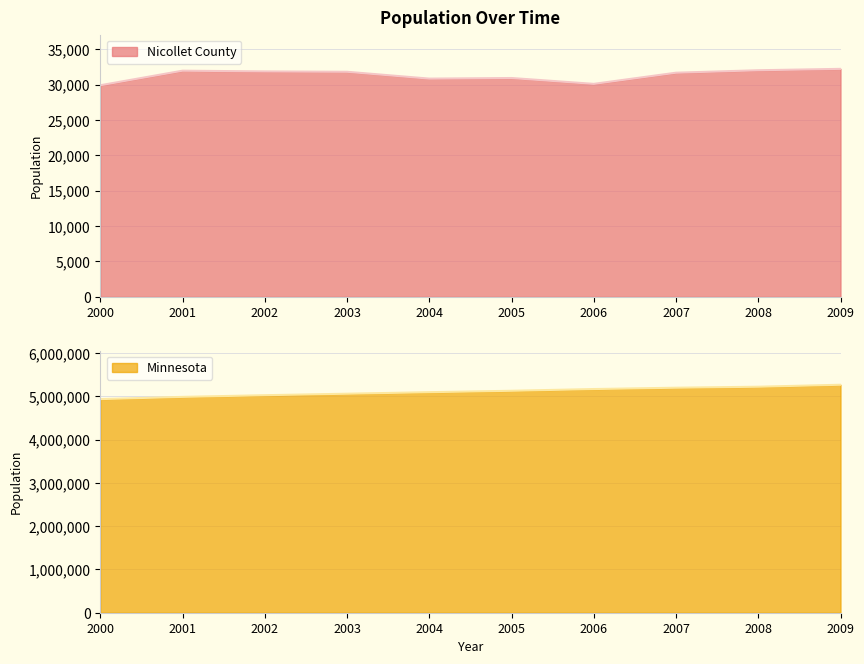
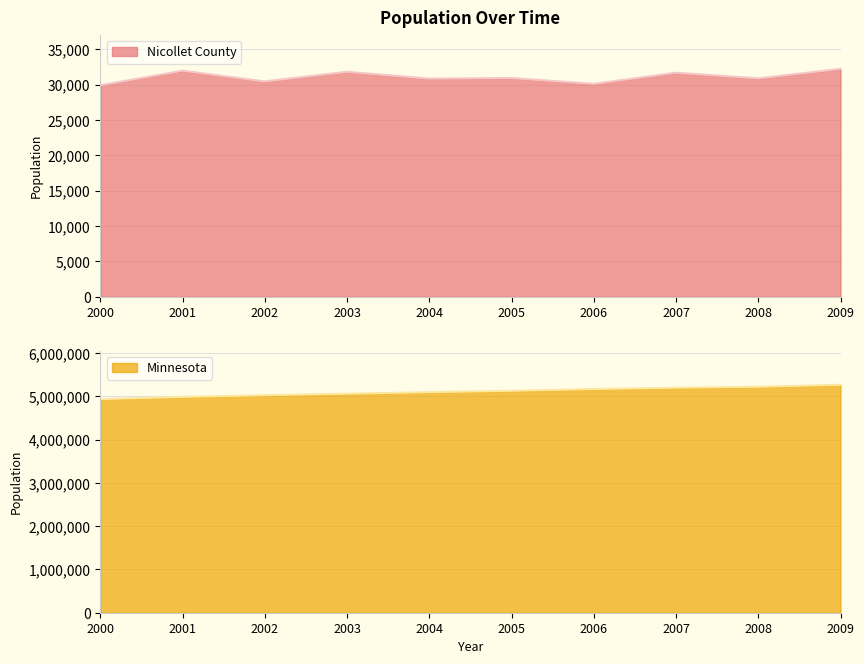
Population Over Time, 2002: 32,000 -> 30,000
Population Over Time, 2008: 32,000 -> 31,000
